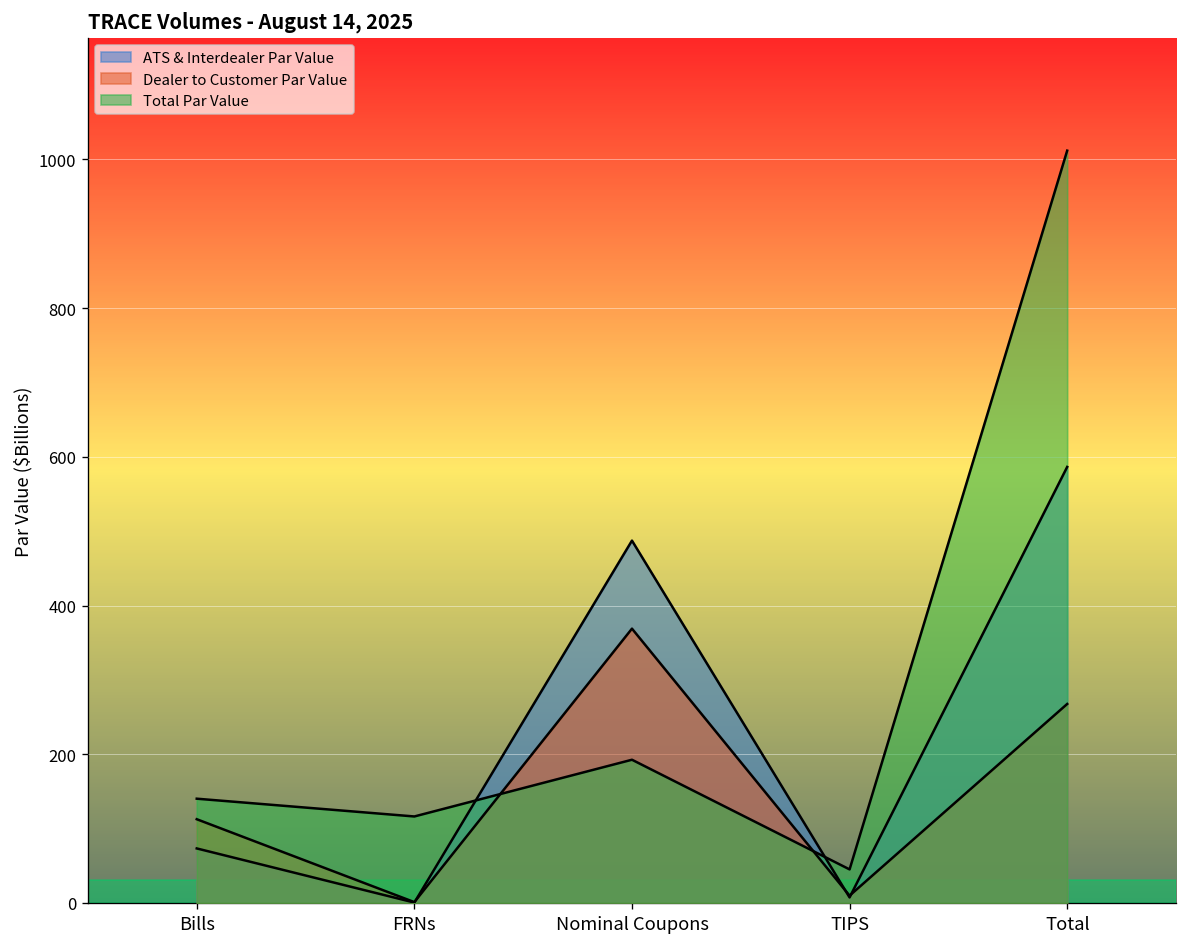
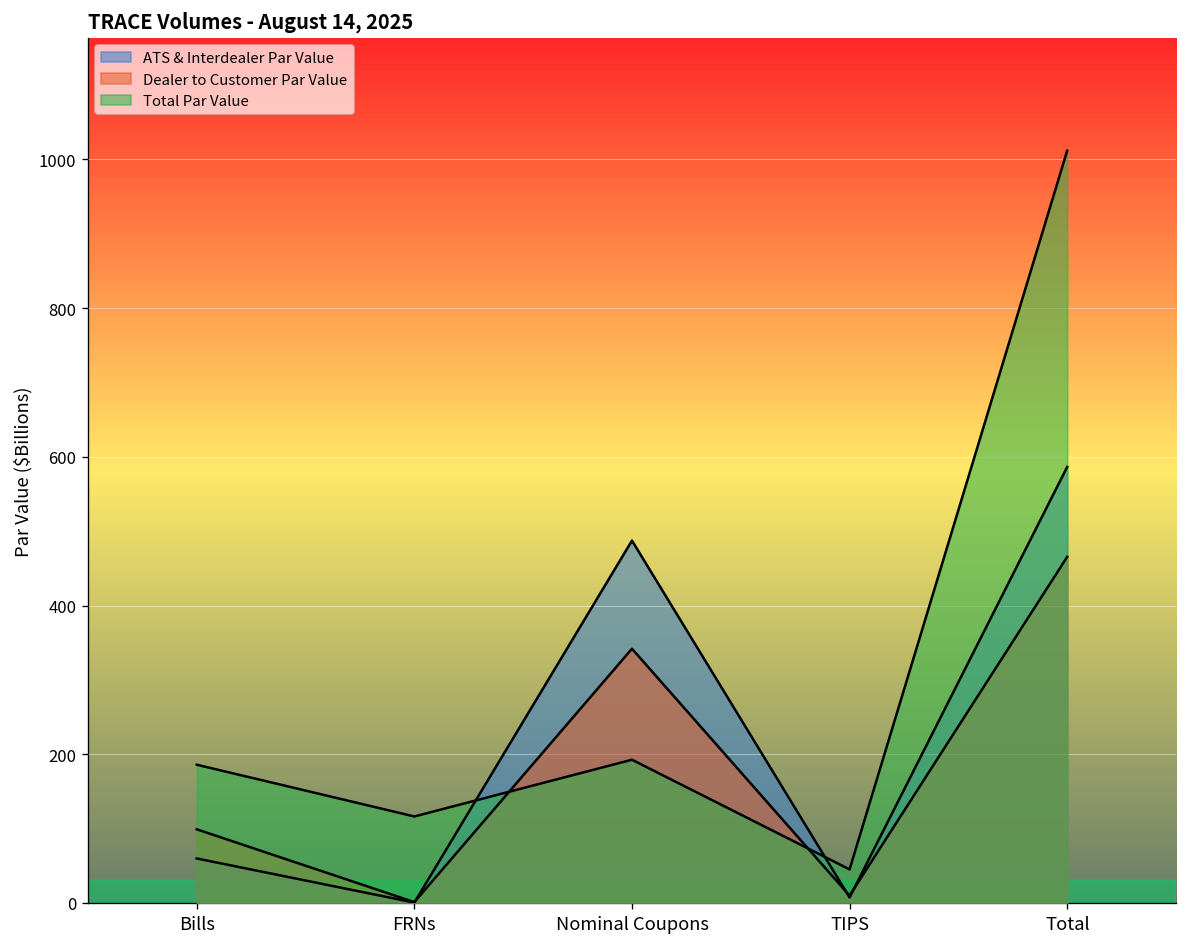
ATS & Interdealer Par Value, Bills: 70 -> 60
Dealer to Customer Par Value, Bills: 110 -> 100
Total Par Value, Bills: 140 -> 190
Dealer to Customer Par Value, Nominal Coupons: 370 -> 340
Dealer to Customer Par Value, Total: 270 -> 470
